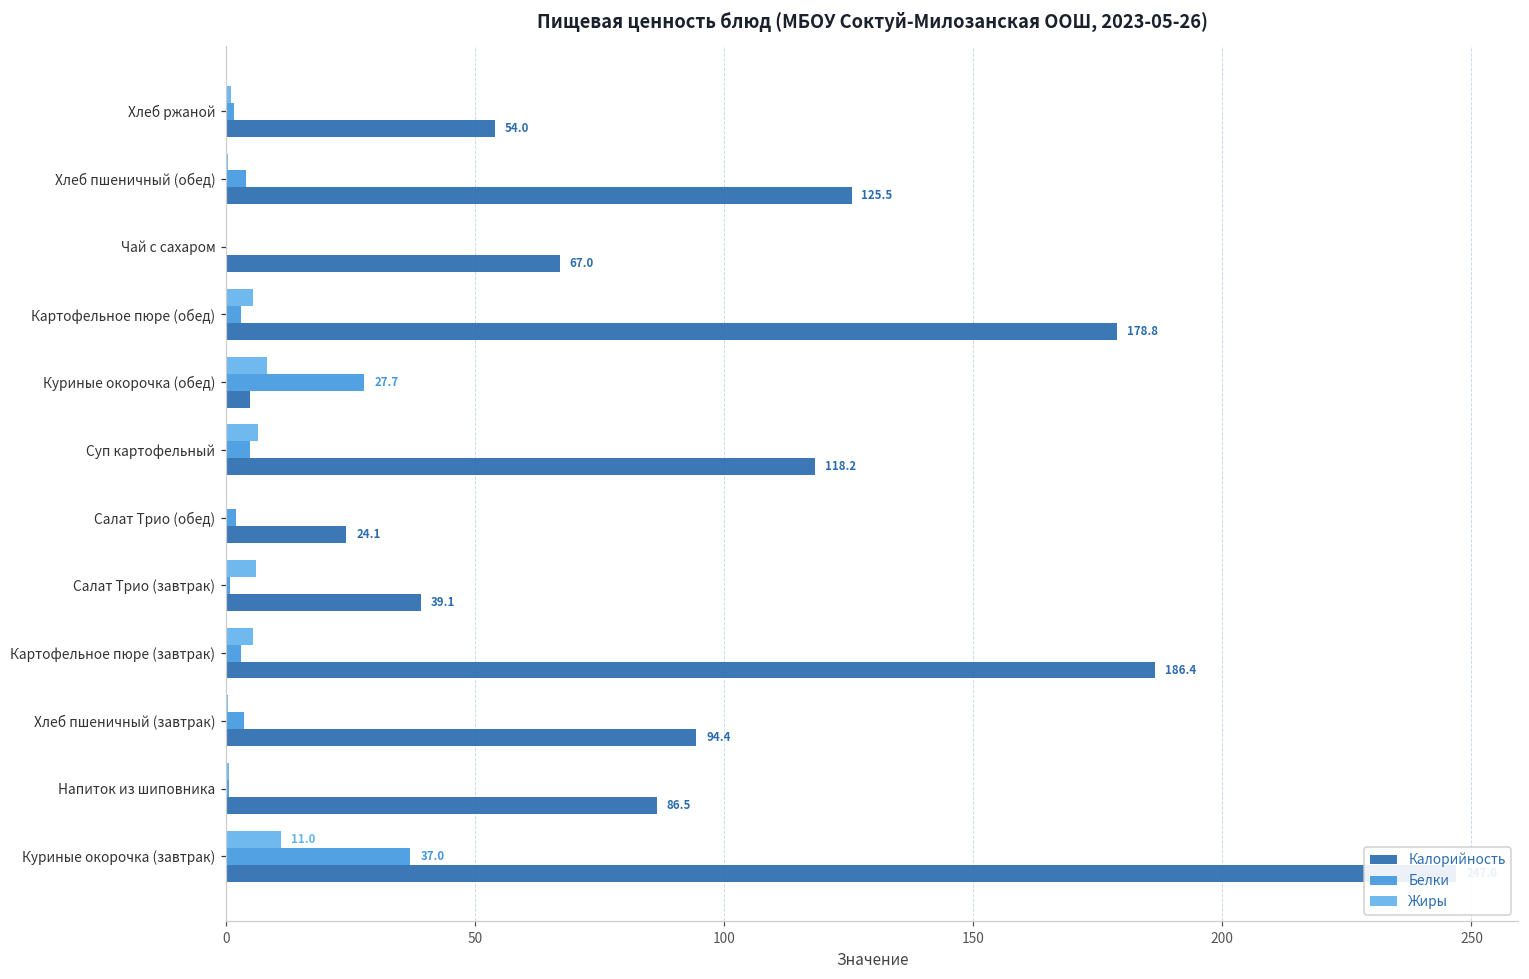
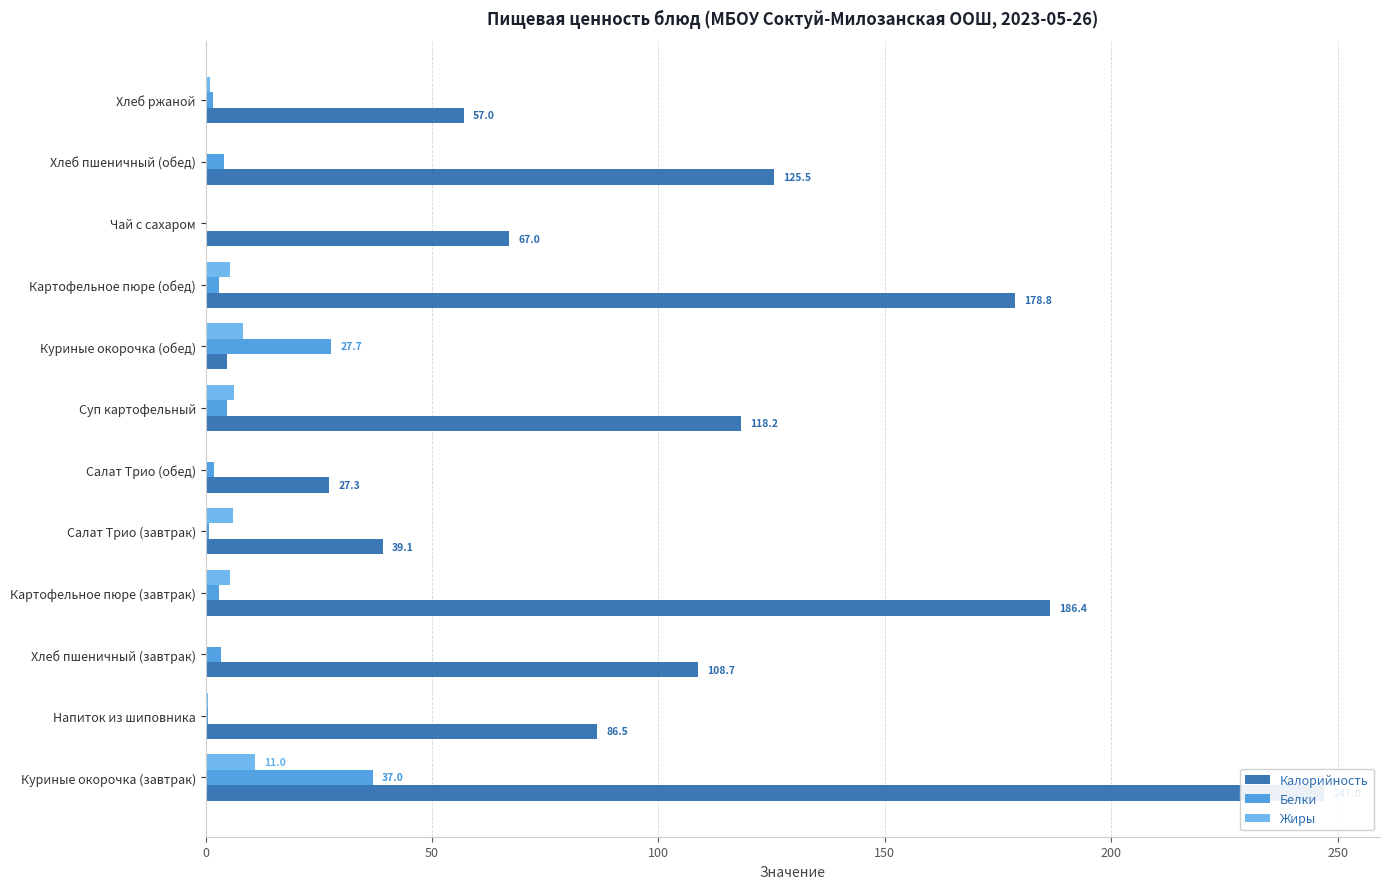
Калорийность, Хлеб ржаной: 54.0 -> 57.0
Калорийность, Салат Трио (обед): 24.1 -> 27.3
Калорийность, Хлеб пшеничный (завтрак): 94.4 -> 108.7
